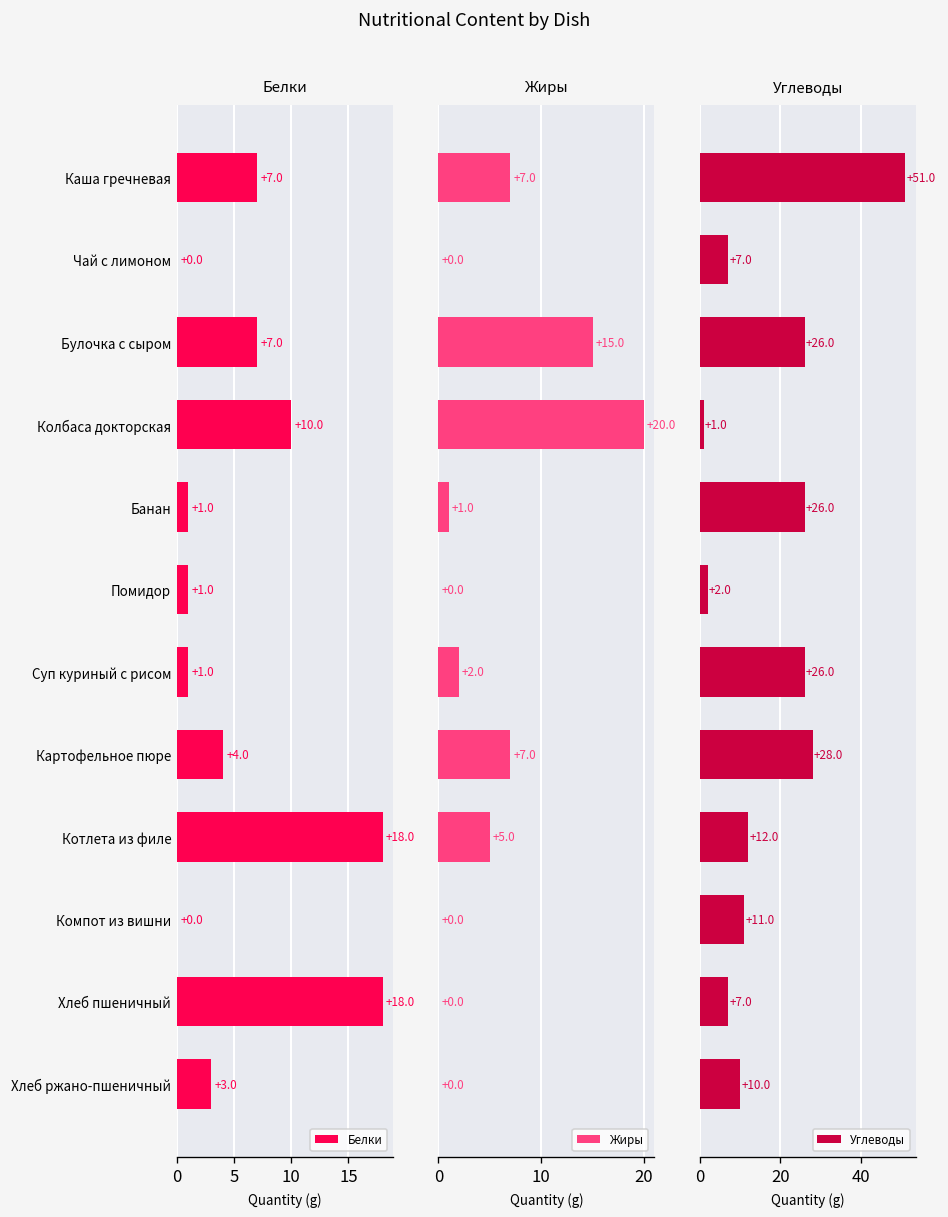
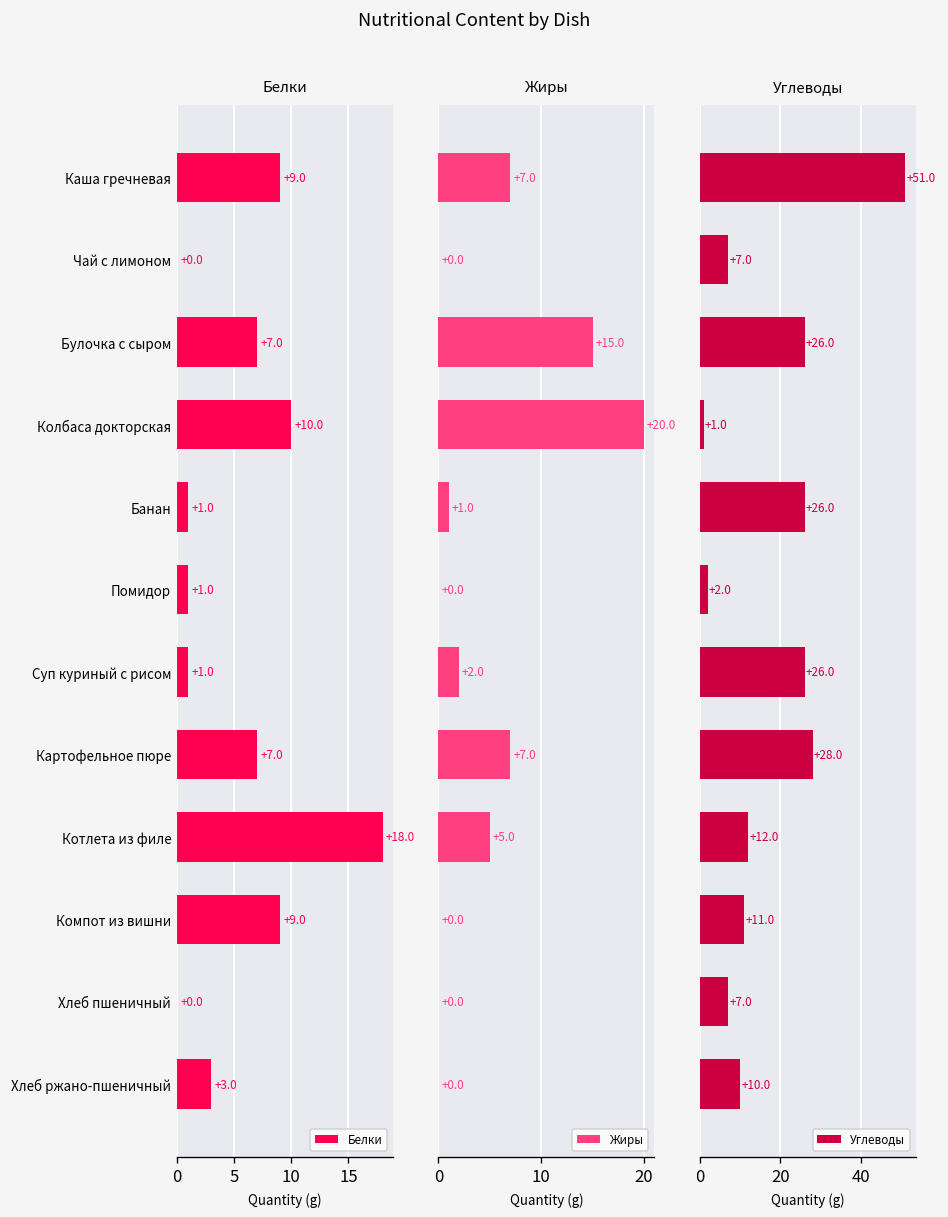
Белки, Каша гречневая: +7.0 -> +9.0
Белки, Картофельное пюре: +4.0 -> +7.0
Белки, Компот из вишни: +0.0 -> +9.0
Белки, Хлеб пшеничный: +18.0 -> +0.0
